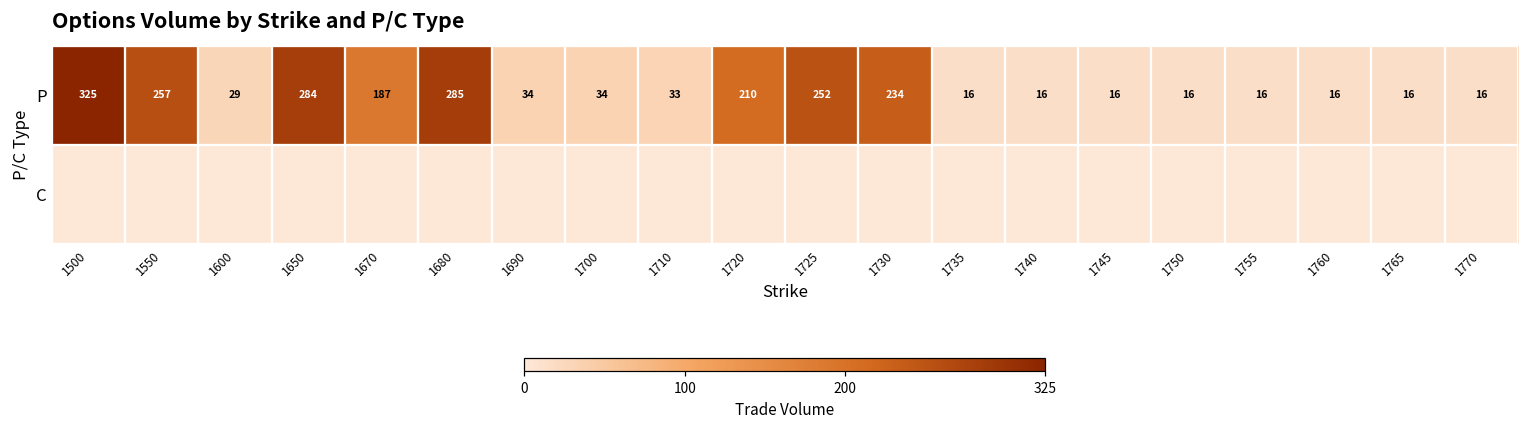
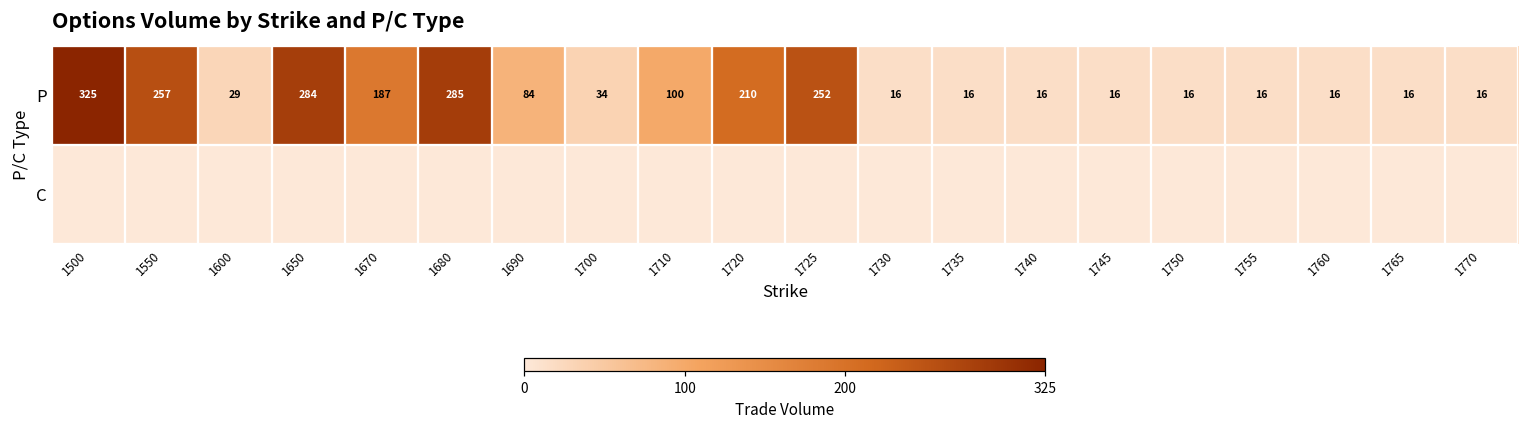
P, 1690: 34 -> 84
P, 1710: 33 -> 100
P, 1730: 234 -> 16
